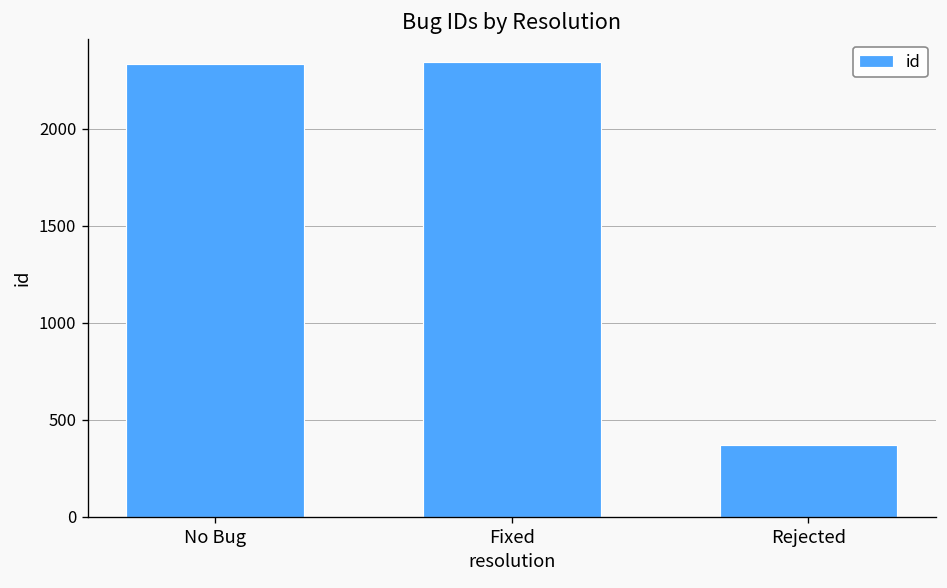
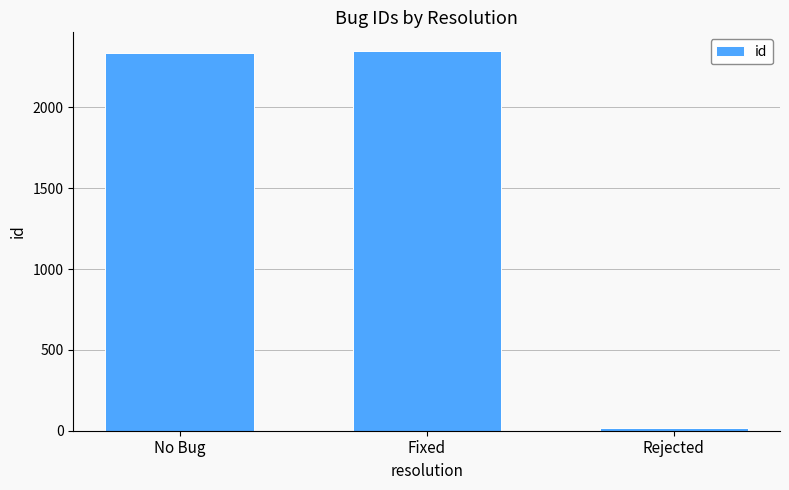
Rejected: 370 -> 20
